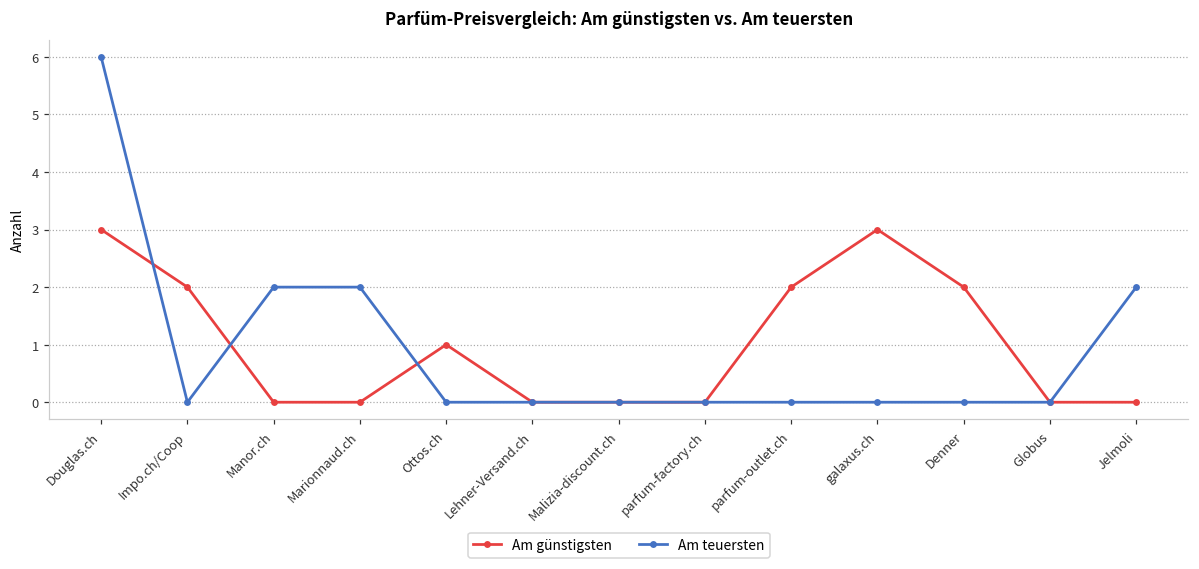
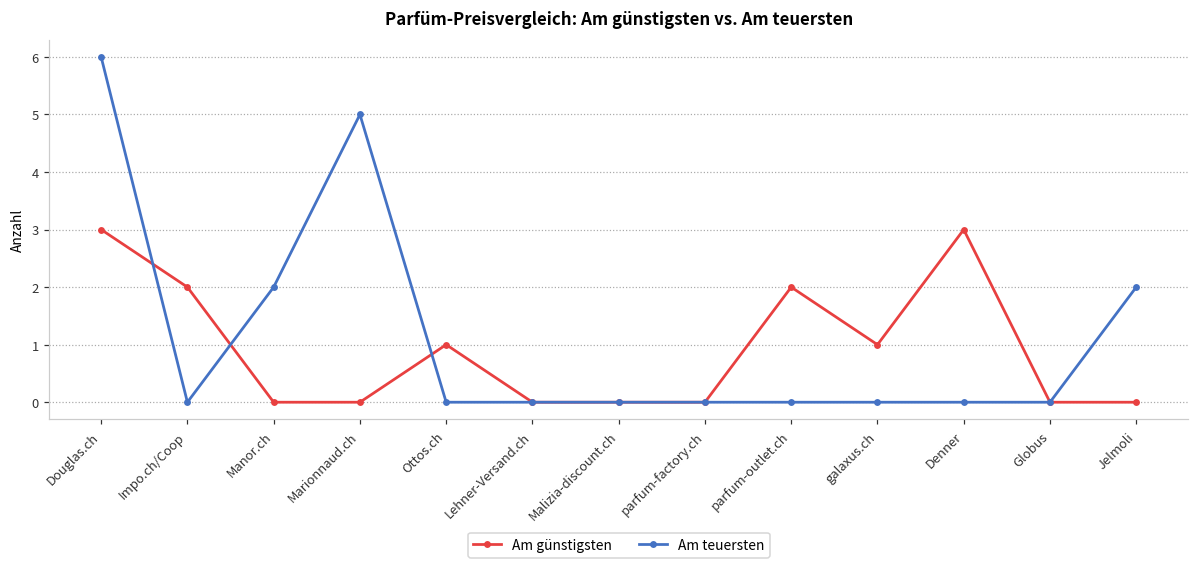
Am teuersten, Marionnaud.ch: 2 -> 5
Am günstigsten, galaxus.ch: 3 -> 1
Am günstigsten, Denner: 2 -> 3
